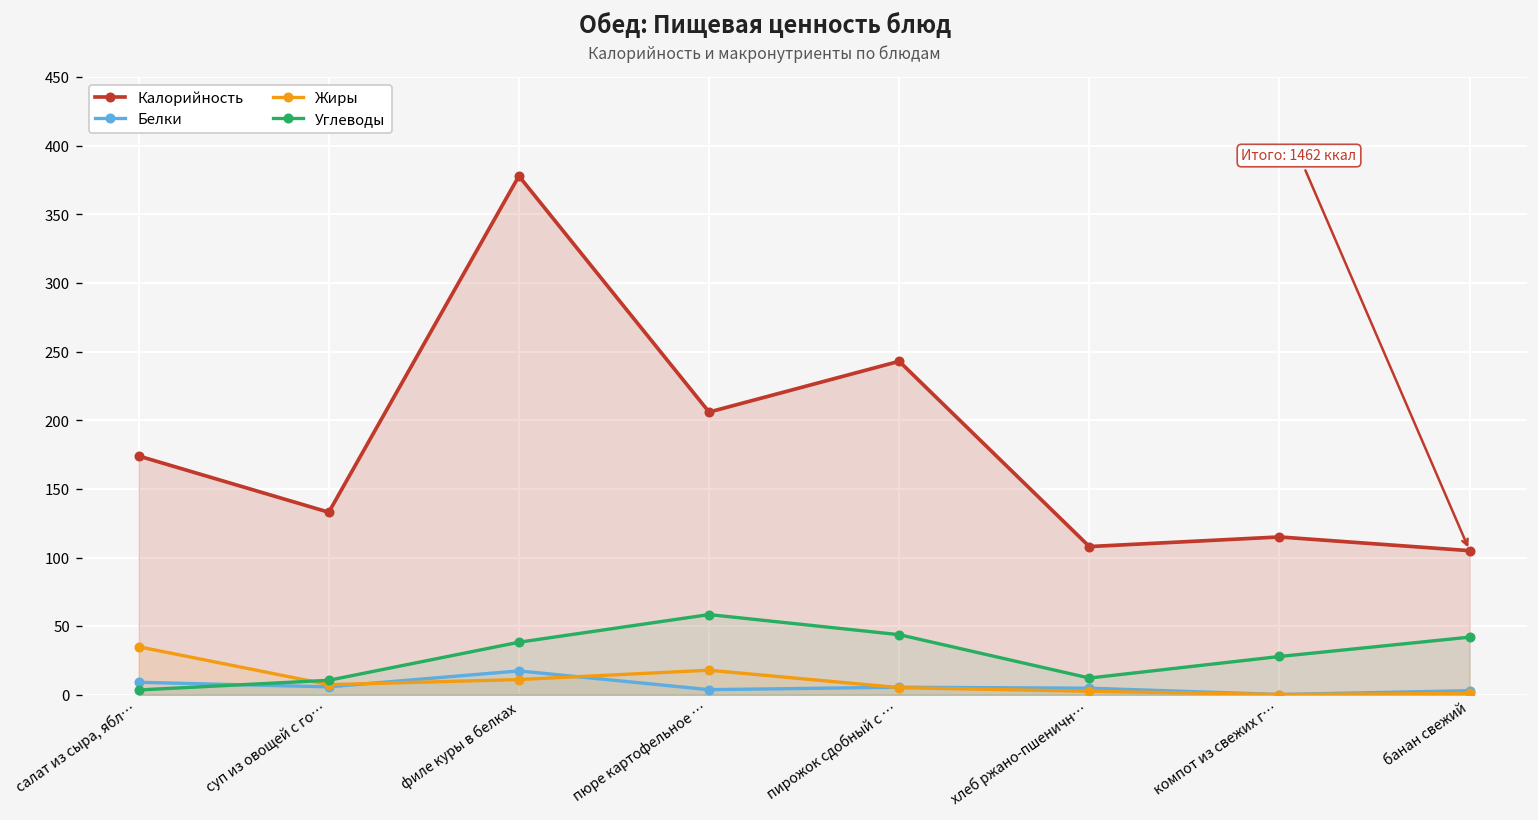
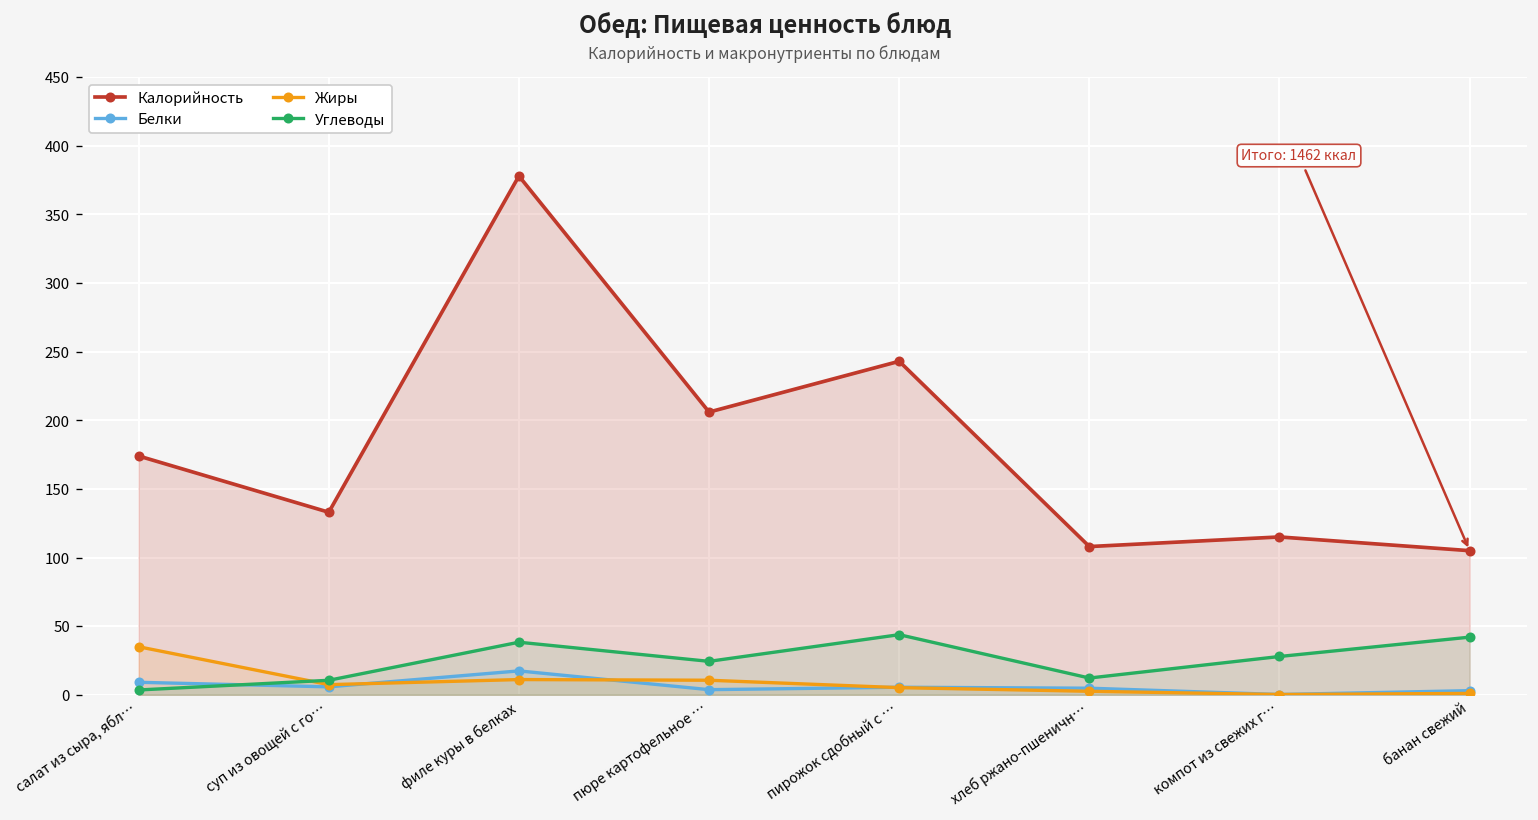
Жиры, пюре картофельное …: 18 -> 11
Углеводы, пюре картофельное …: 58 -> 24
